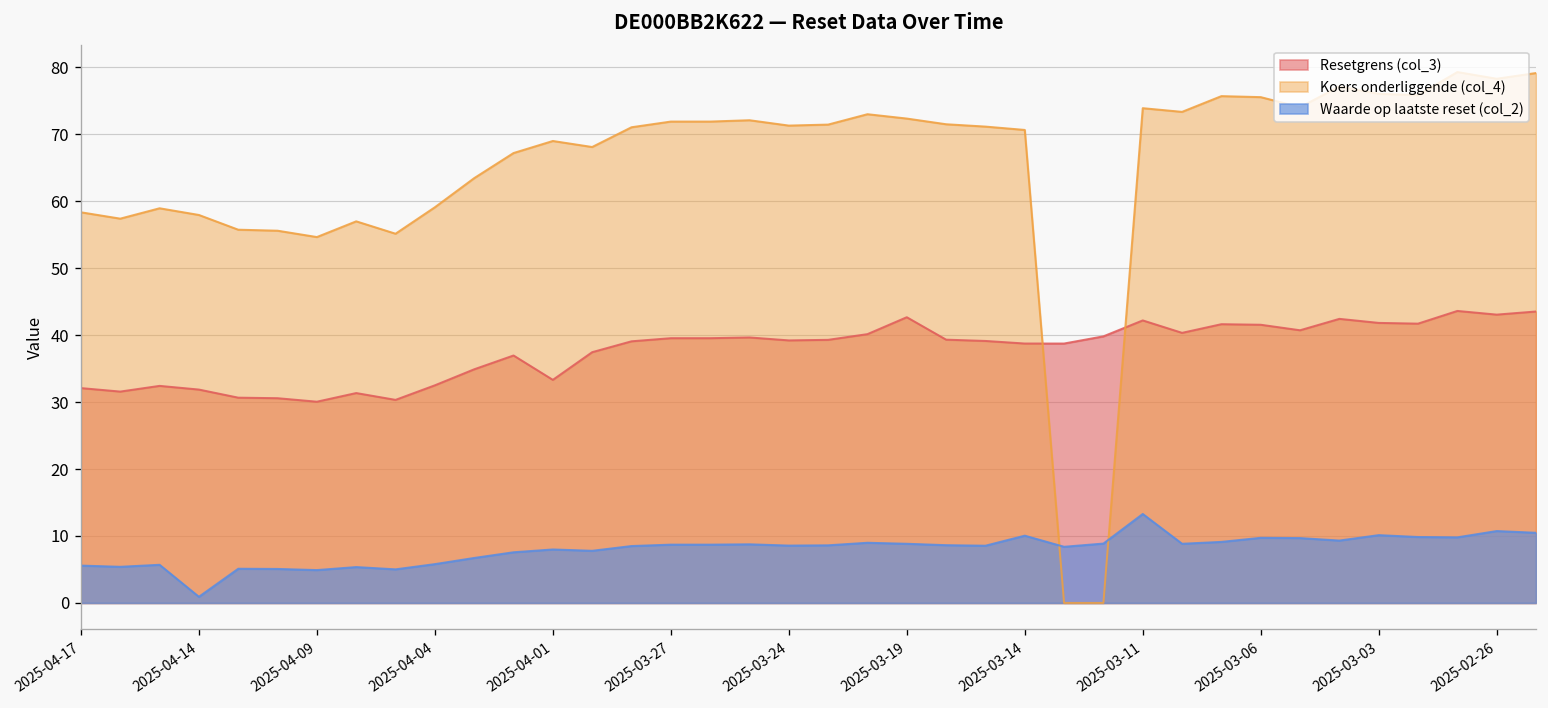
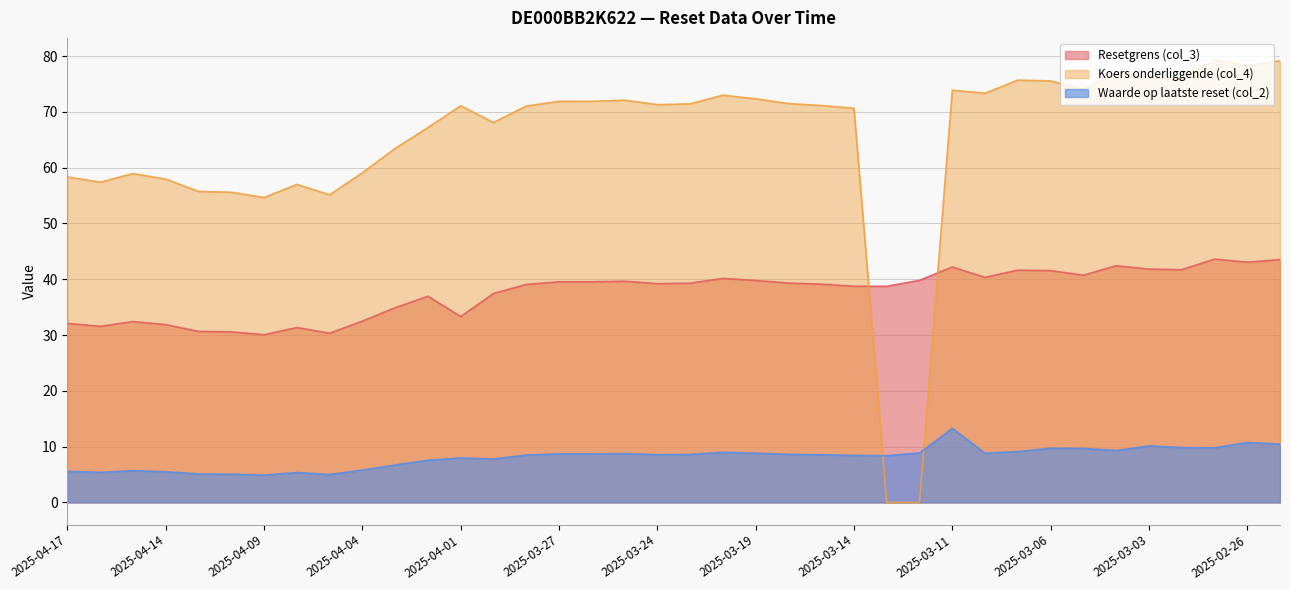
Waarde op laatste reset (col_2), 2025-04-14: 1 -> 6
Koers onderliggende (col_4), 2025-04-01: 69 -> 71
Resetgrens (col_3), 2025-03-19: 43 -> 40
Waarde op laatste reset (col_2), 2025-03-14: 10 -> 8
